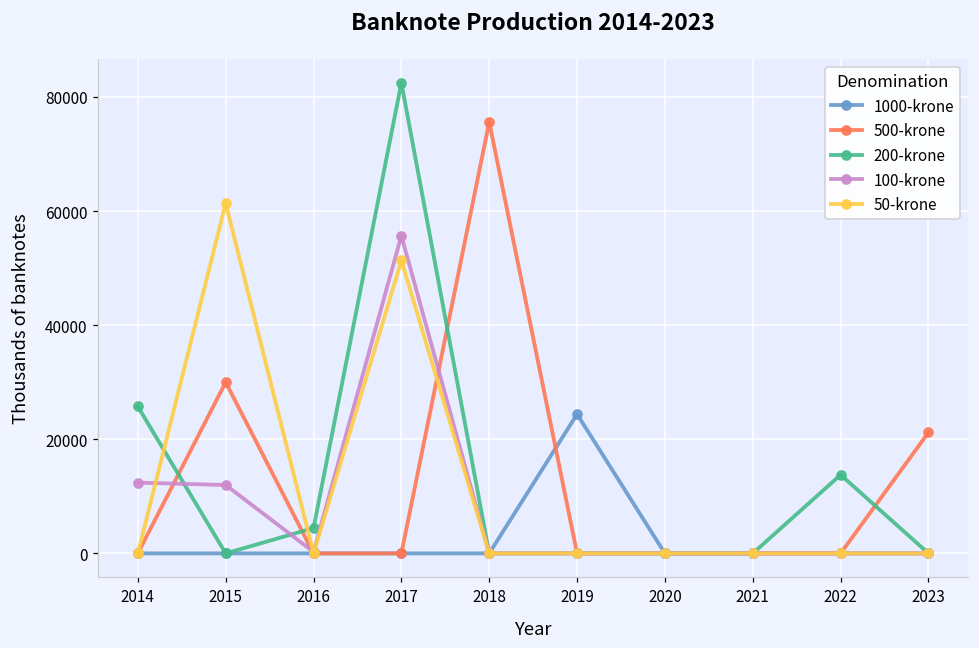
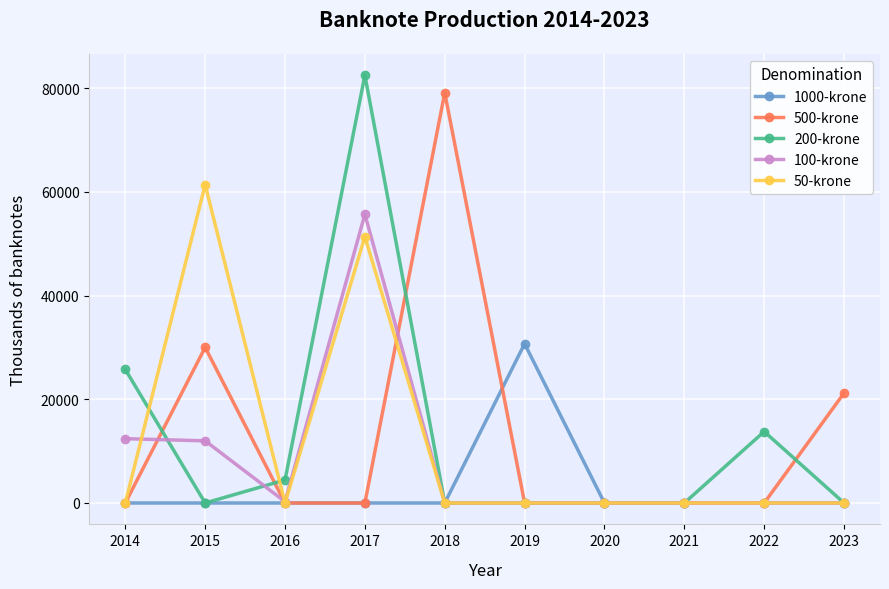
500-krone, 2018: 76000 -> 79000
1000-krone, 2019: 24000 -> 31000
